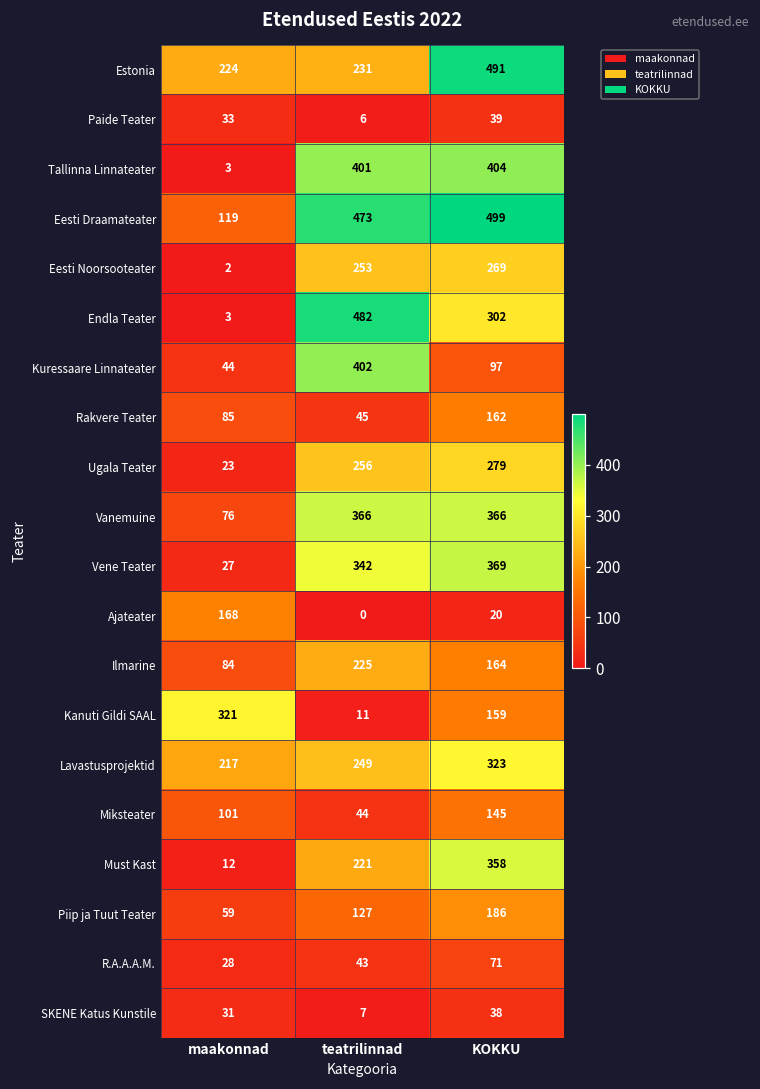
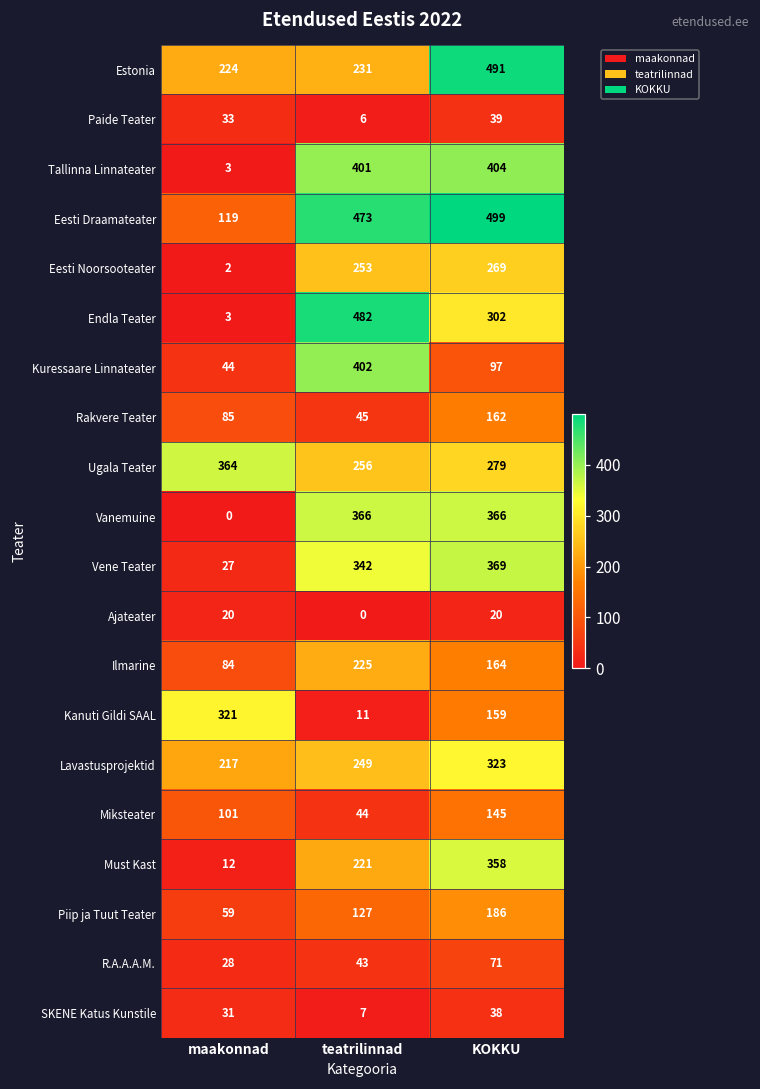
Ugala Teater, maakonnad: 23 -> 364
Vanemuine, maakonnad: 76 -> 0
Ajateater, maakonnad: 168 -> 20
